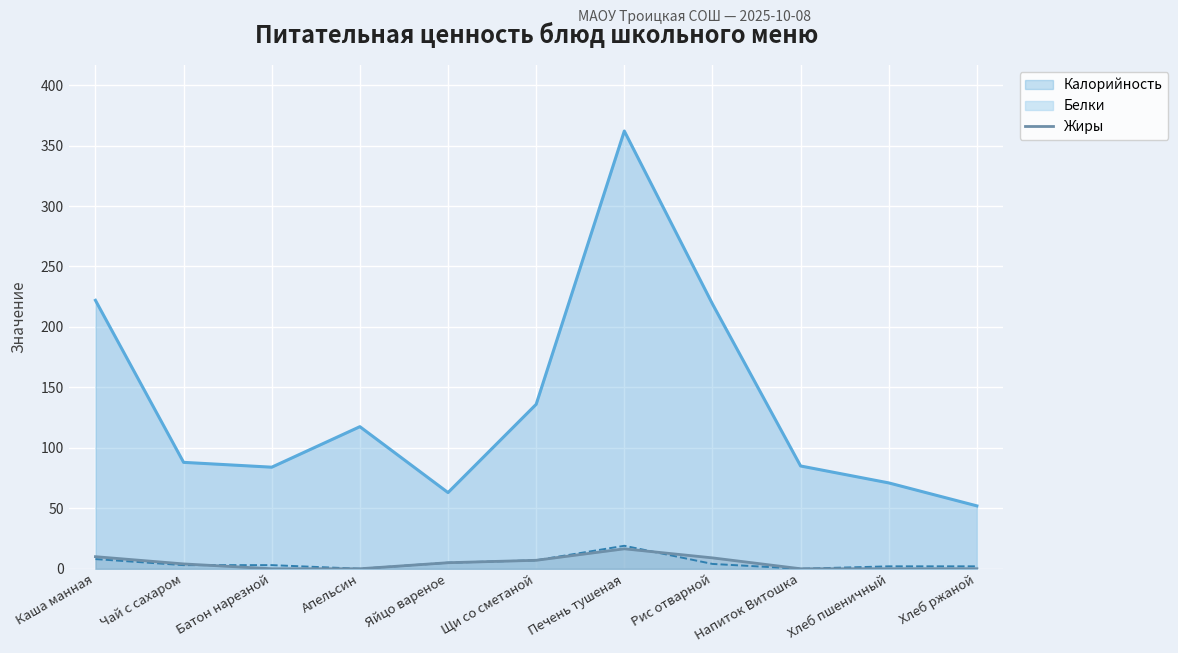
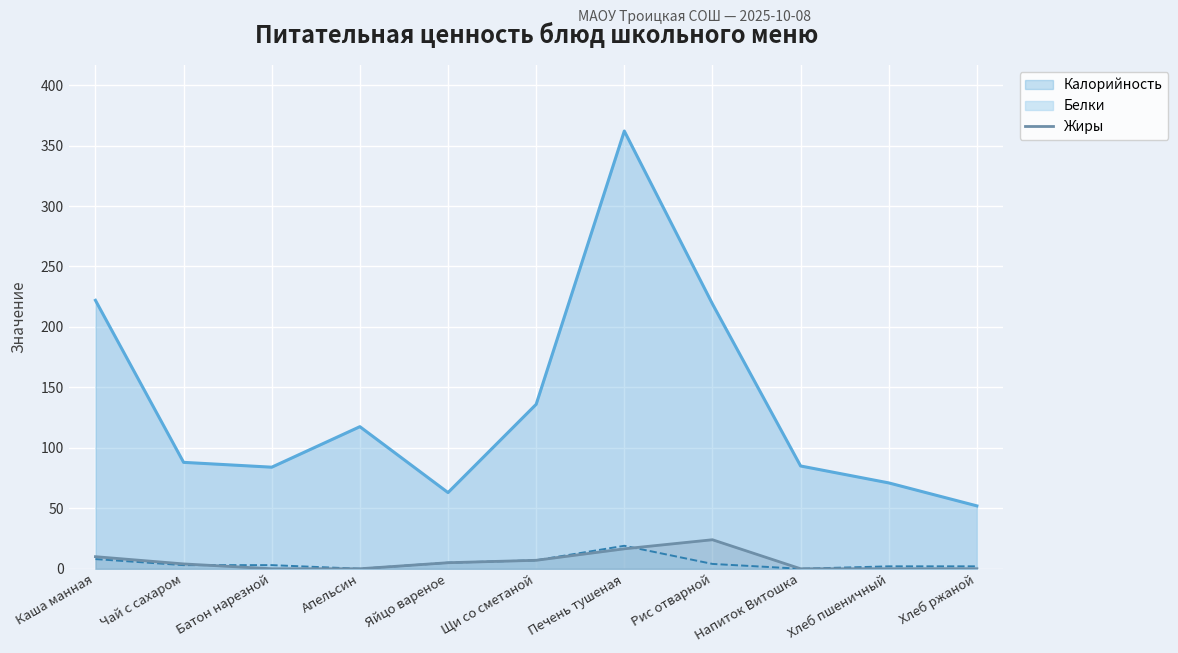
Жиры, Рис отварной: 9 -> 24
